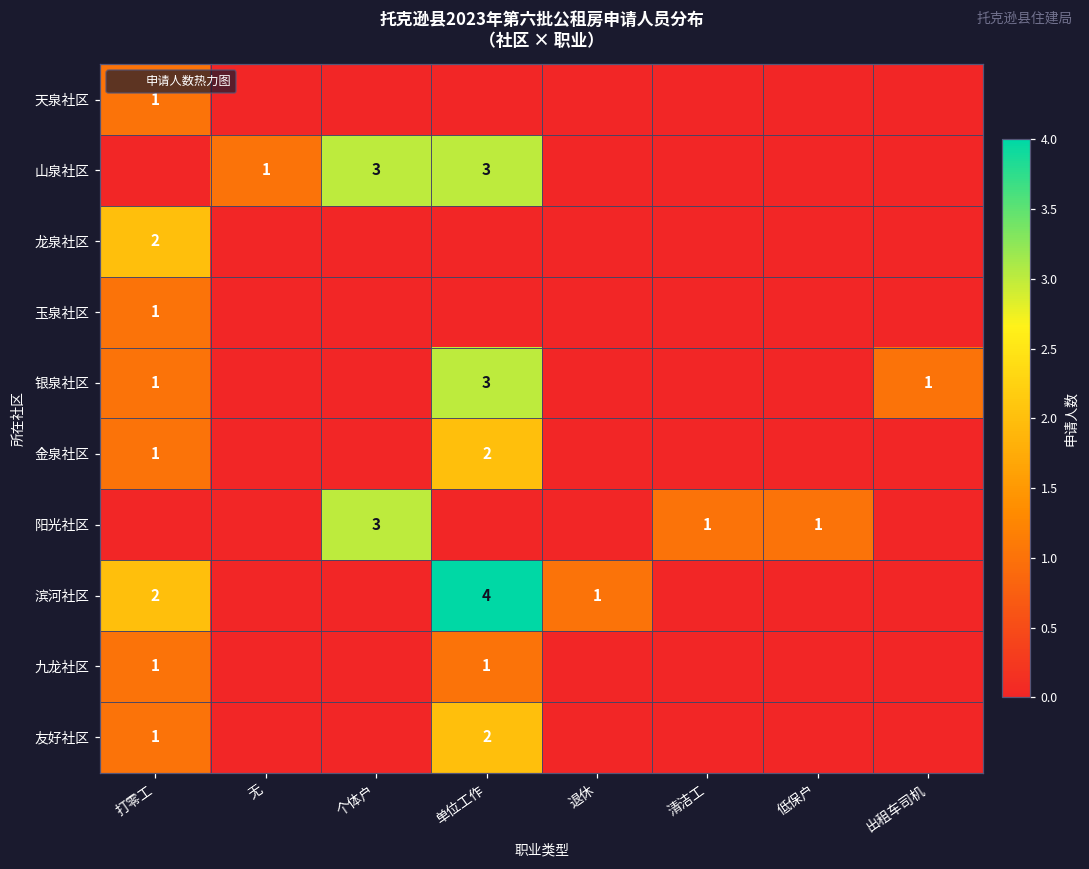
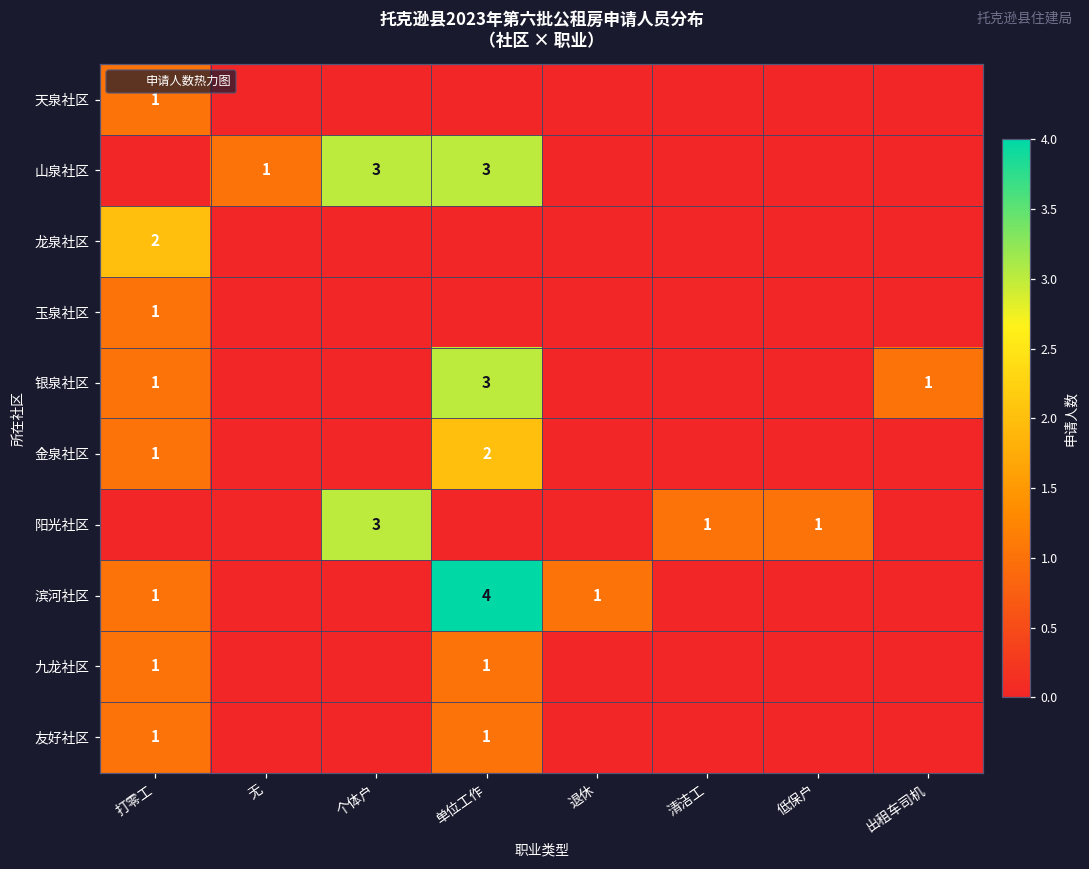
滨河社区, 打零工: 2 -> 1
友好社区, 单位工作: 2 -> 1
